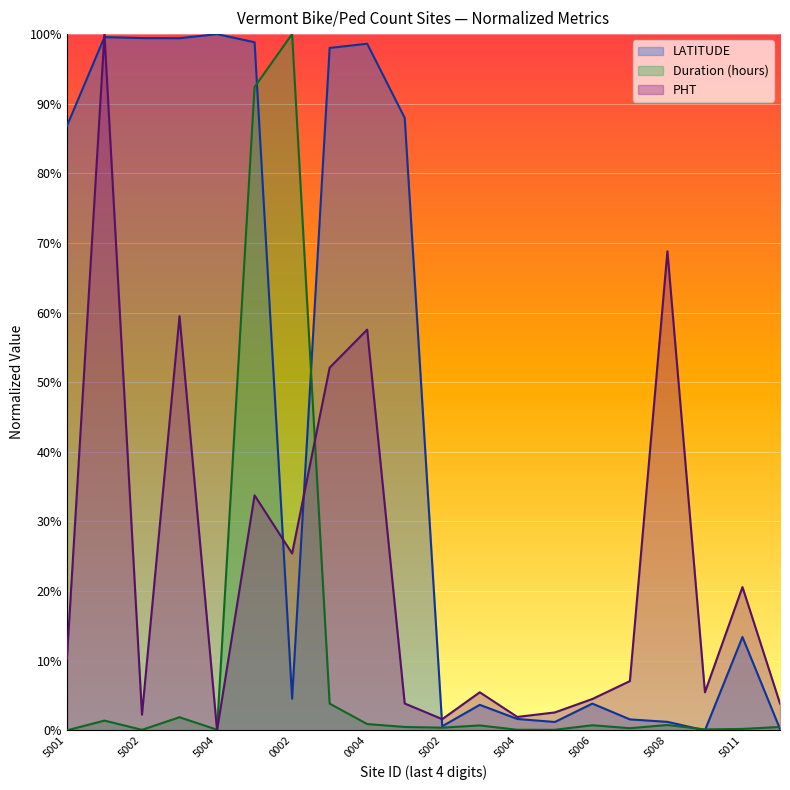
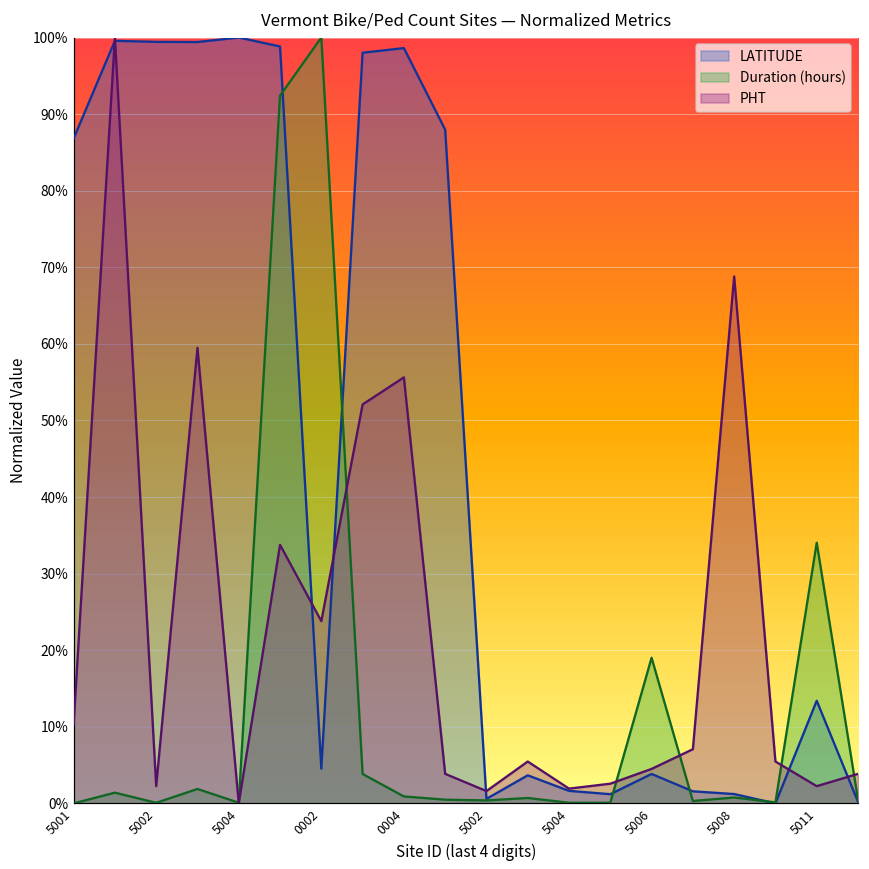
PHT, 0002: 25% -> 24%
PHT, 0004: 58% -> 56%
Duration (hours), 5006: 1% -> 19%
Duration (hours), 5011: 0% -> 34%
PHT, 5011: 21% -> 2%
